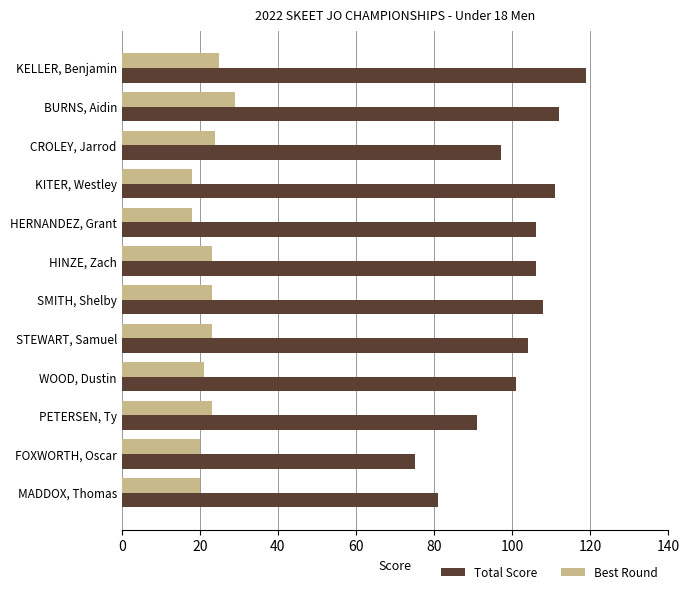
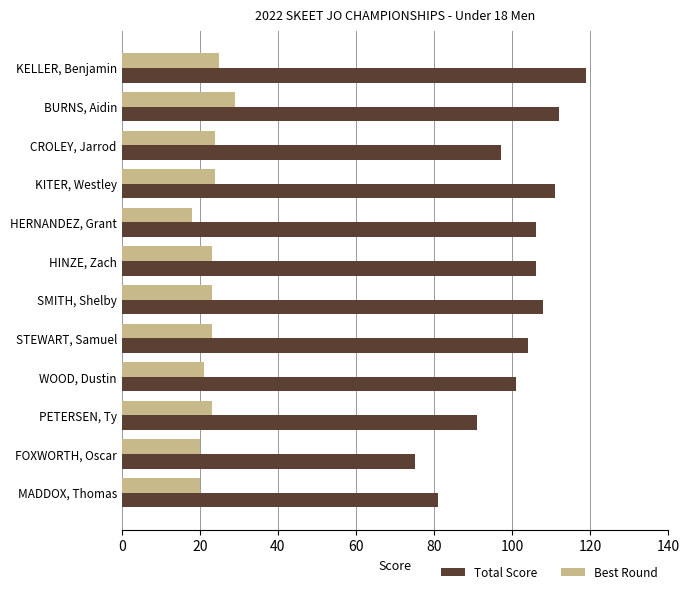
Best Round, KITER, Westley: 18 -> 24
